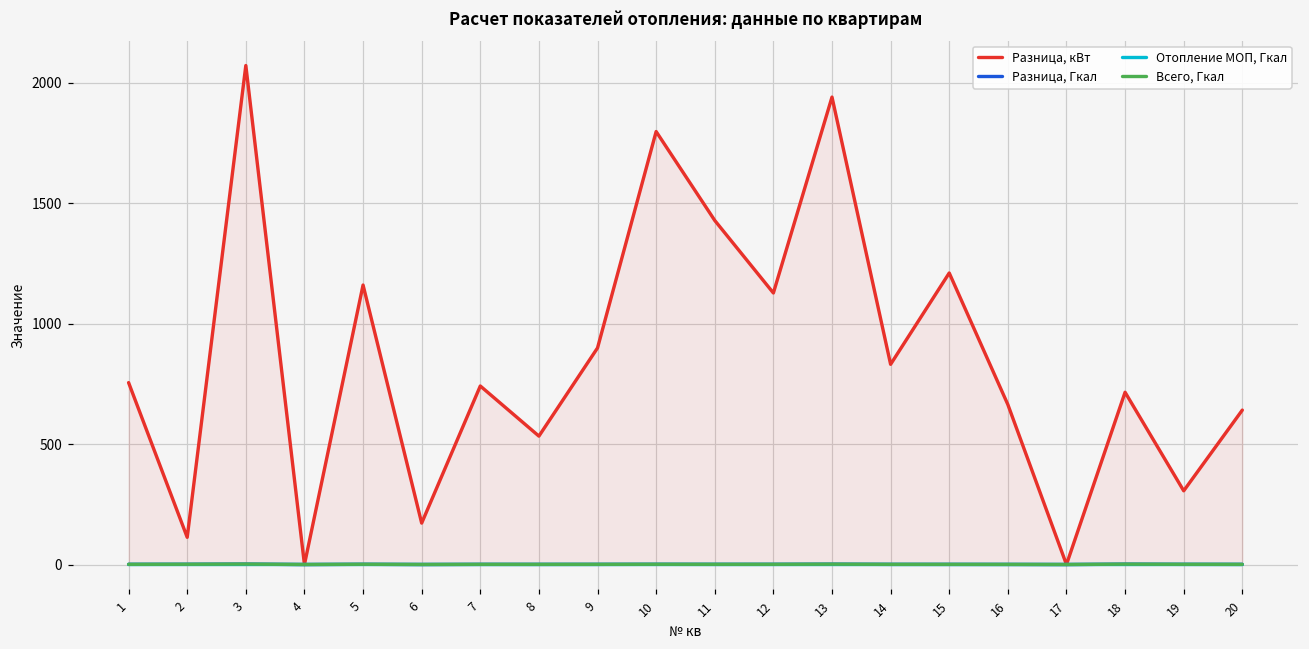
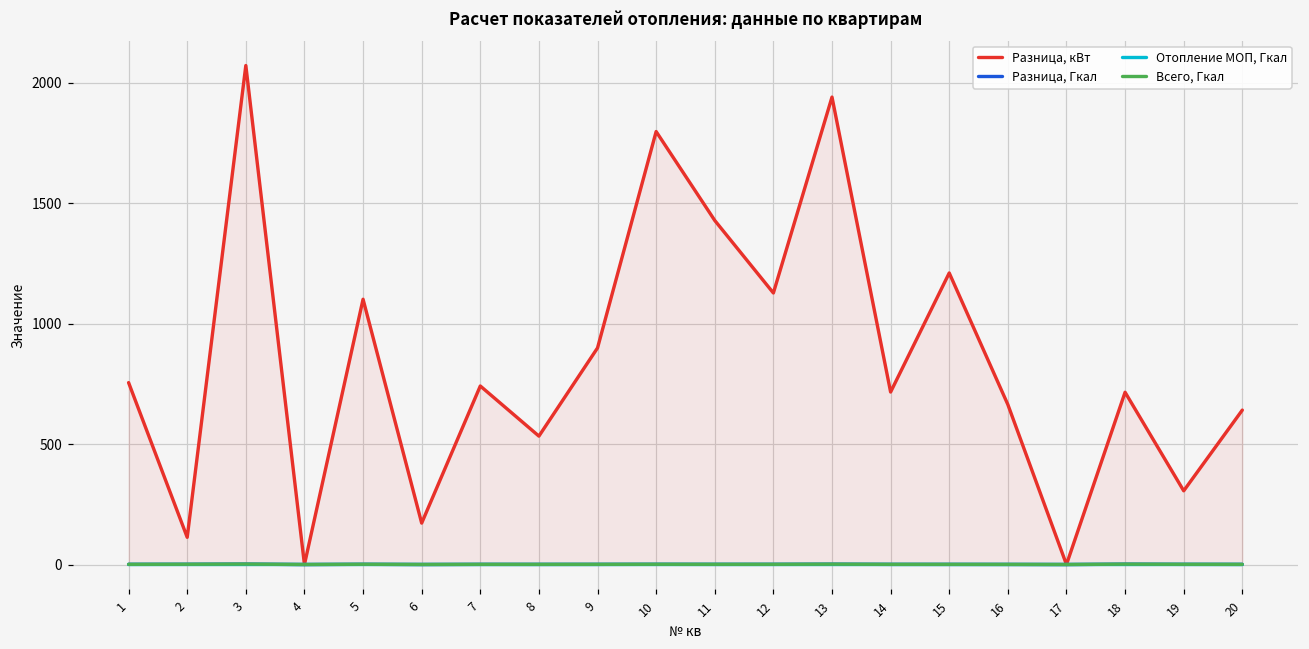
Разница, кВт, 5: 1160 -> 1100
Разница, кВт, 14: 830 -> 720
